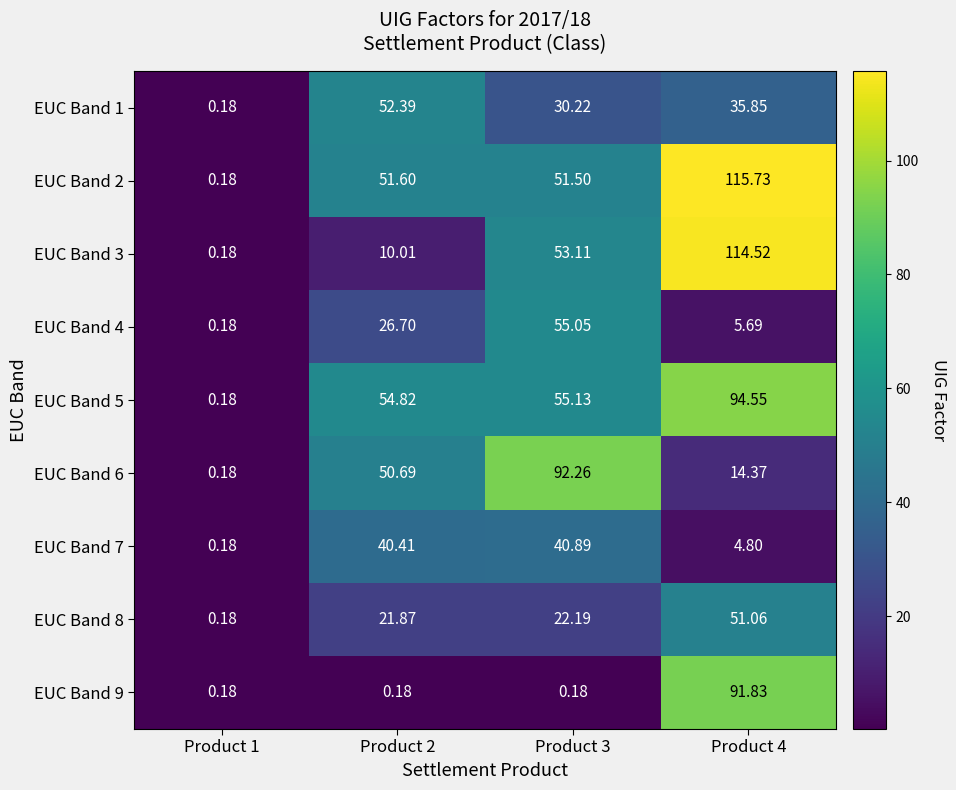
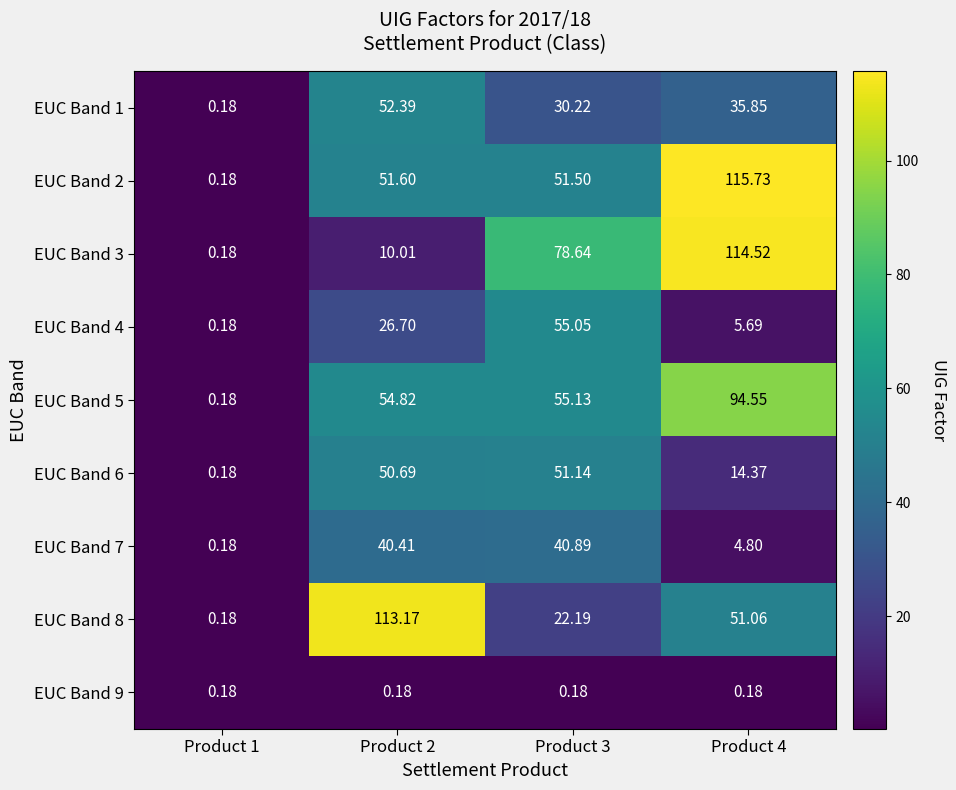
EUC Band 3, Product 3: 53.11 -> 78.64
EUC Band 6, Product 3: 92.26 -> 51.14
EUC Band 8, Product 2: 21.87 -> 113.17
EUC Band 9, Product 4: 91.83 -> 0.18
